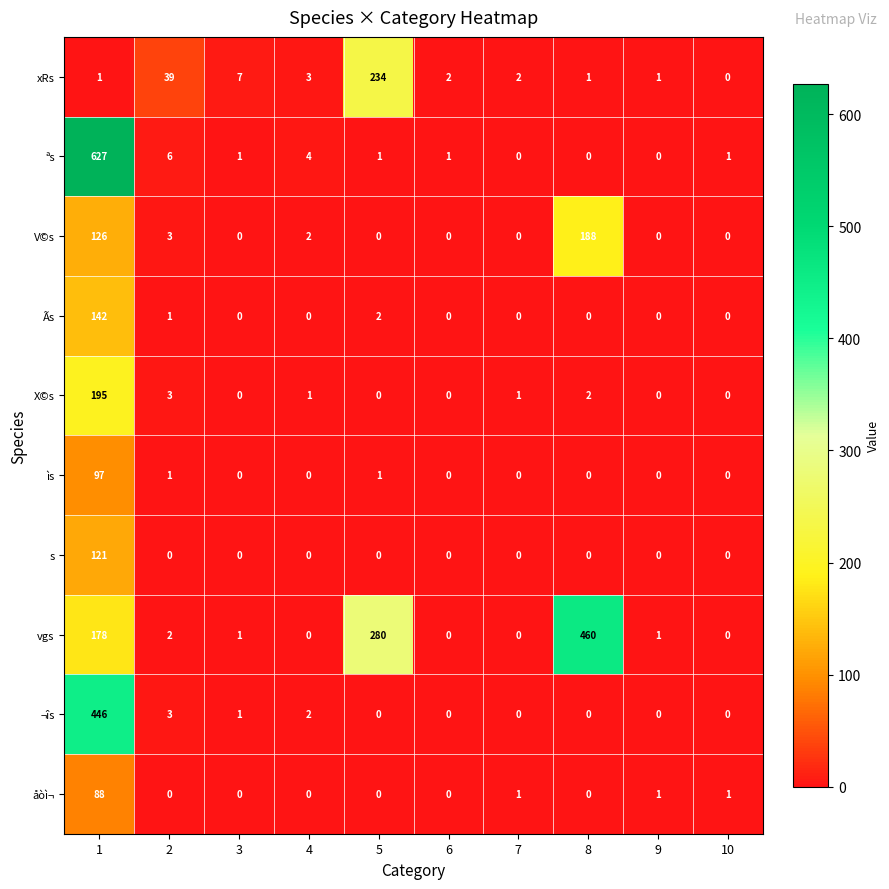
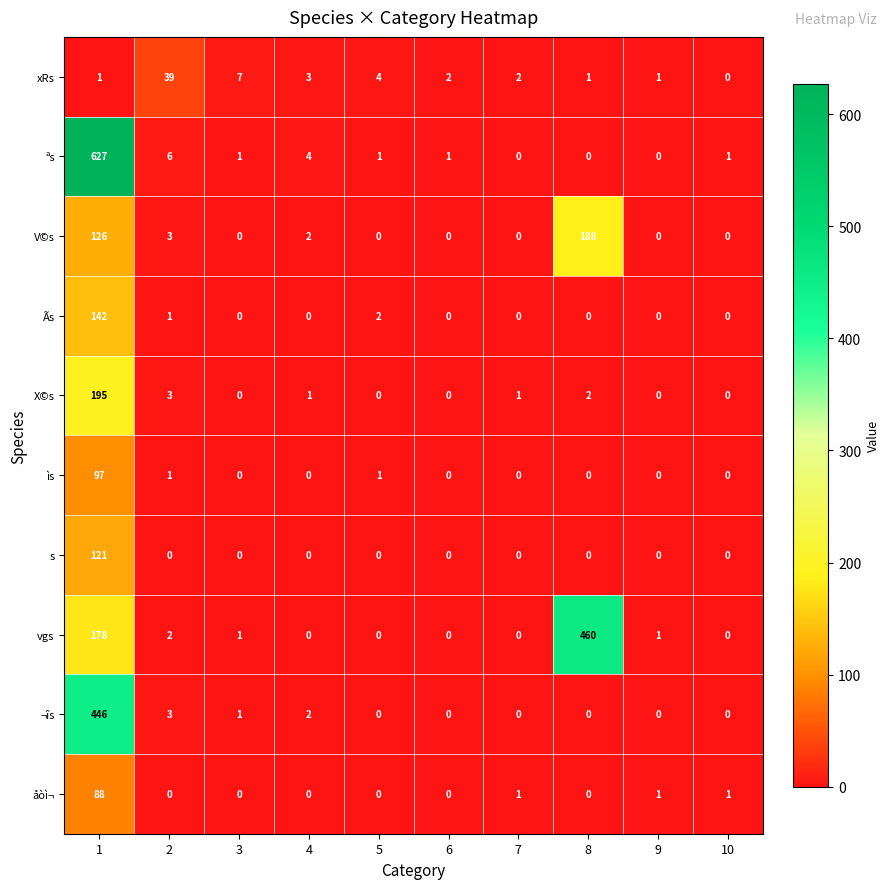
xRs, 5: 234 -> 4
vgs, 5: 280 -> 0
